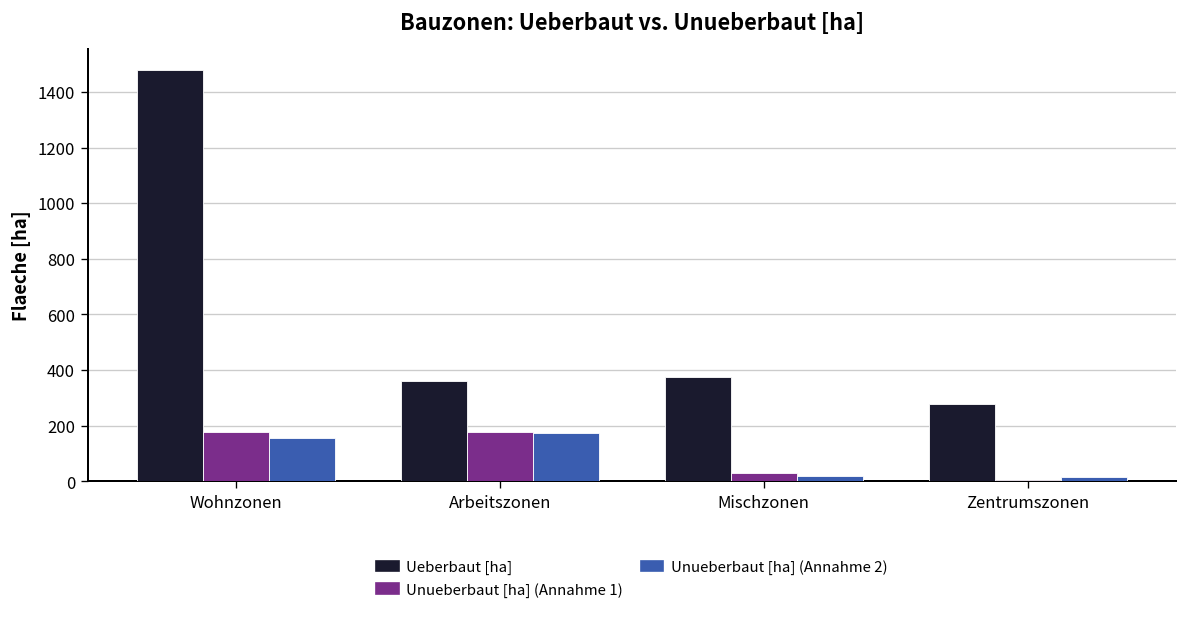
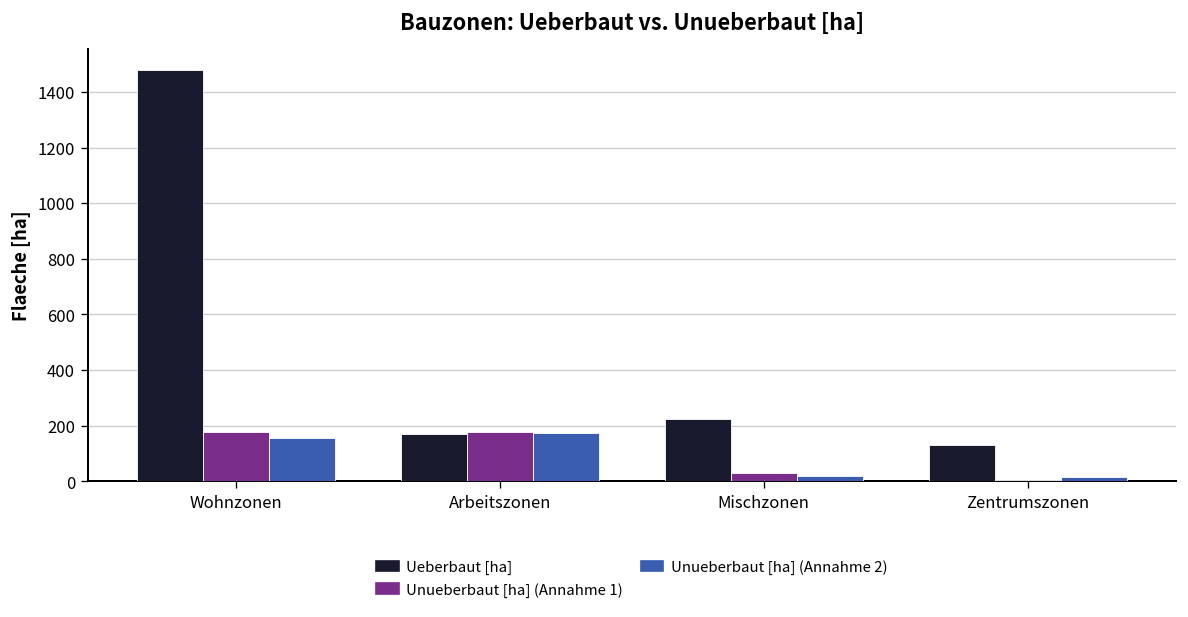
Ueberbaut [ha], Arbeitszonen: 360 -> 170
Ueberbaut [ha], Mischzonen: 380 -> 220
Ueberbaut [ha], Zentrumszonen: 280 -> 130
